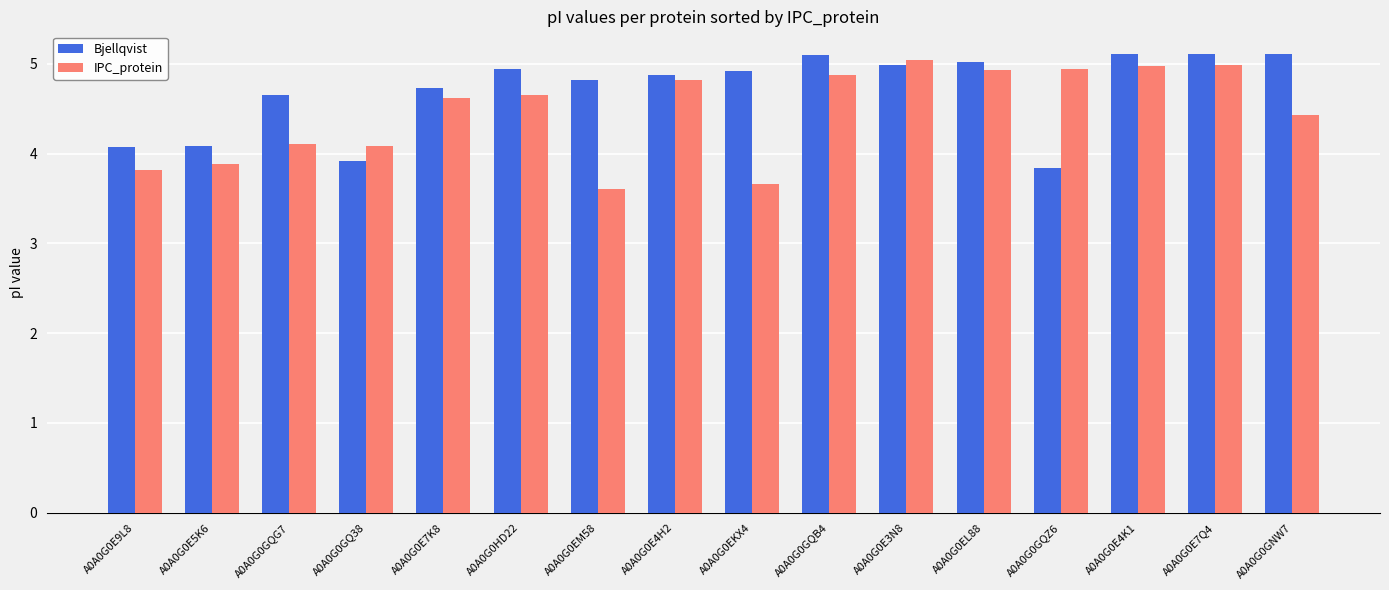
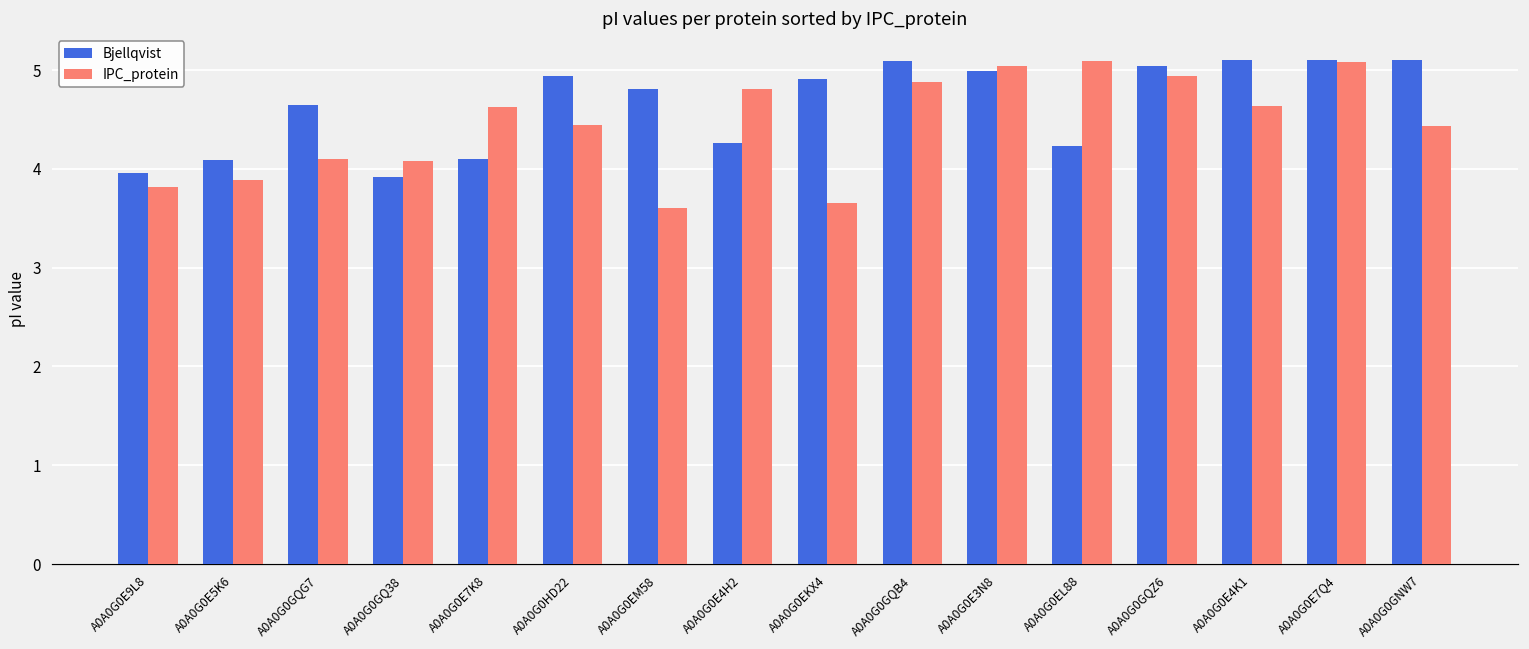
Bjellqvist, A0A0G0E9L8: 4.1 -> 4.0
Bjellqvist, A0A0G0E7K8: 4.7 -> 4.1
IPC_protein, A0A0G0HD22: 4.6 -> 4.4
Bjellqvist, A0A0G0E4H2: 4.9 -> 4.3
Bjellqvist, A0A0G0EL88: 5.0 -> 4.2
IPC_protein, A0A0G0EL88: 4.9 -> 5.1
Bjellqvist, A0A0G0GQZ6: 3.8 -> 5.0
IPC_protein, A0A0G0E4K1: 5.0 -> 4.6
IPC_protein, A0A0G0E7Q4: 5.0 -> 5.1
